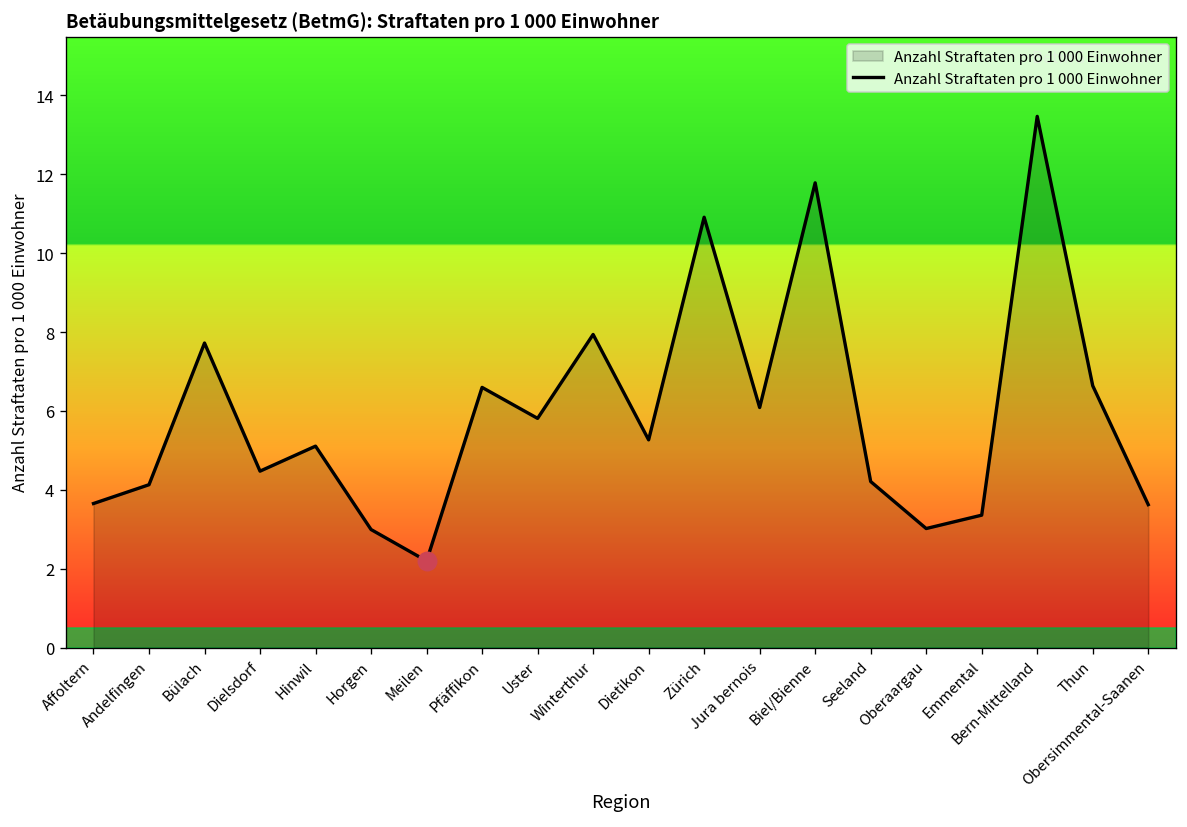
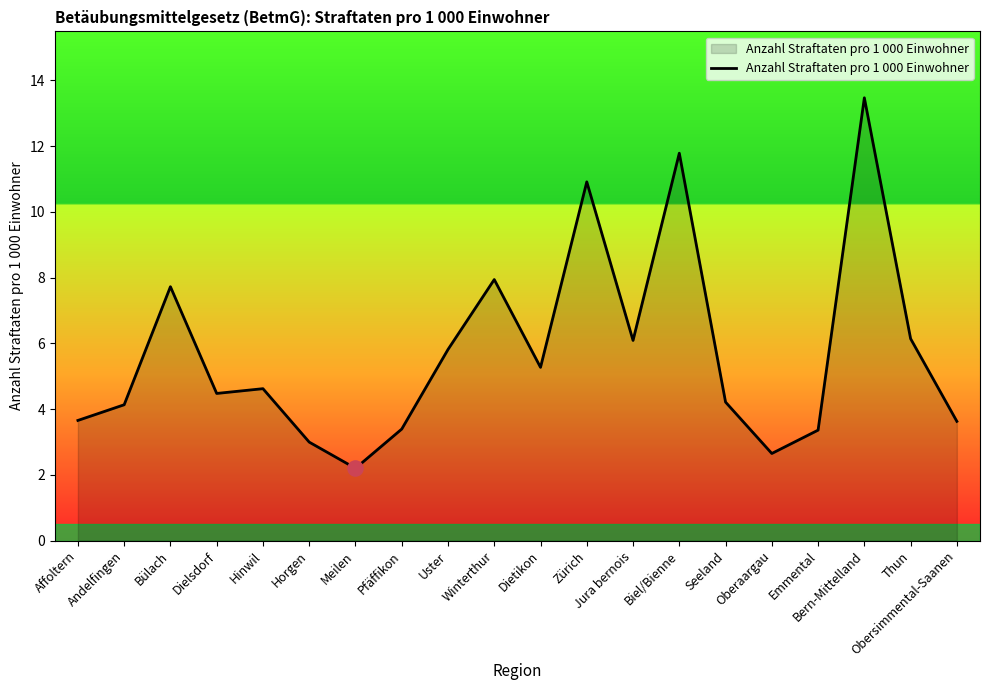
Anzahl Straftaten pro 1 000 Einwohner, Hinwil: 5.1 -> 4.6
Anzahl Straftaten pro 1 000 Einwohner, Pfäffikon: 6.6 -> 3.4
Anzahl Straftaten pro 1 000 Einwohner, Oberaargau: 3.0 -> 2.6
Anzahl Straftaten pro 1 000 Einwohner, Thun: 6.6 -> 6.1
